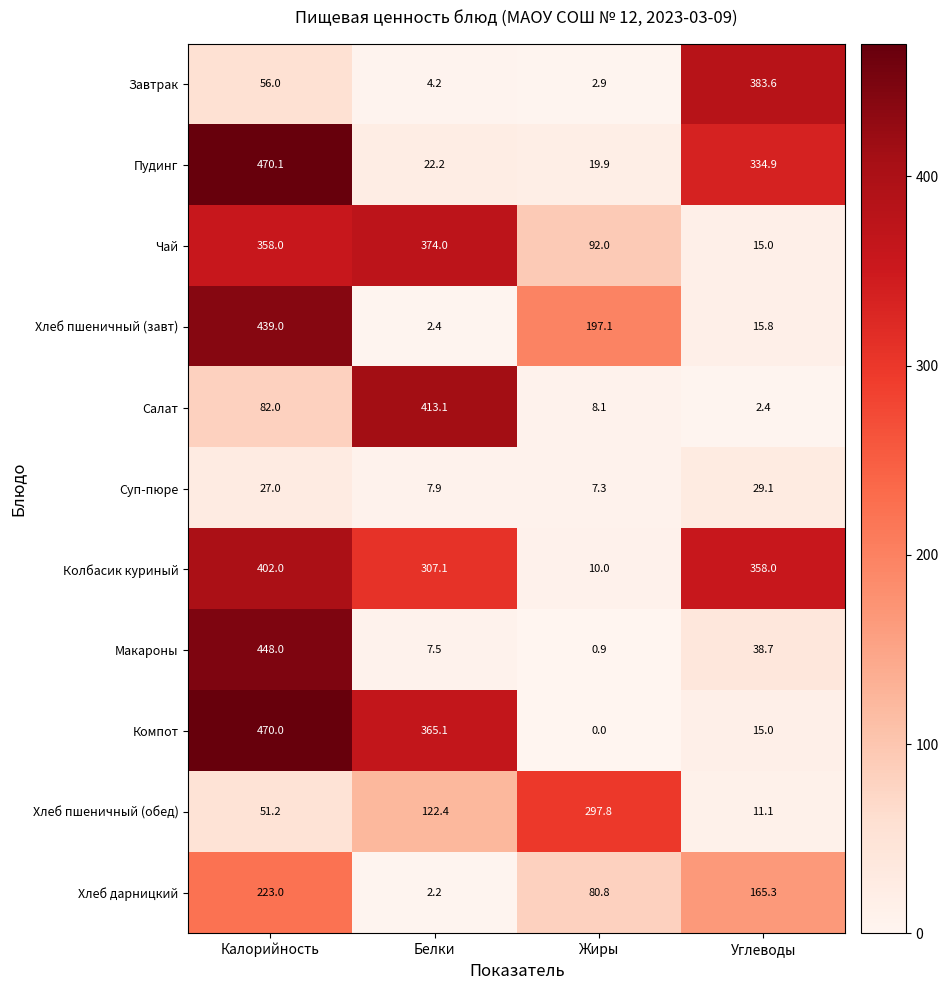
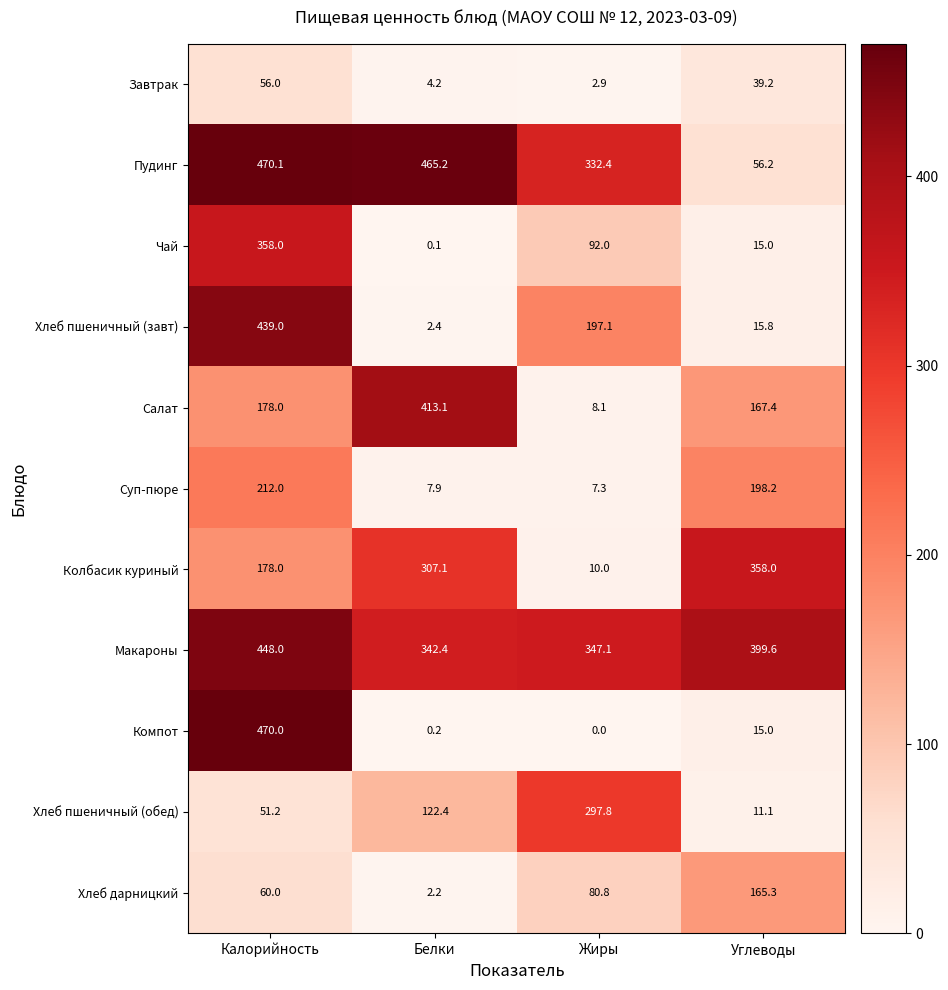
Завтрак, Углеводы: 383.6 -> 39.2
Пудинг, Белки: 22.2 -> 465.2
Пудинг, Жиры: 19.9 -> 332.4
Пудинг, Углеводы: 334.9 -> 56.2
Чай, Белки: 374.0 -> 0.1
Салат, Калорийность: 82.0 -> 178.0
Салат, Углеводы: 2.4 -> 167.4
Суп-пюре, Калорийность: 27.0 -> 212.0
Суп-пюре, Углеводы: 29.1 -> 198.2
Колбасик куриный, Калорийность: 402.0 -> 178.0
Макароны, Белки: 7.5 -> 342.4
Макароны, Жиры: 0.9 -> 347.1
Макароны, Углеводы: 38.7 -> 399.6
Компот, Белки: 365.1 -> 0.2
Хлеб дарницкий, Калорийность: 223.0 -> 60.0
